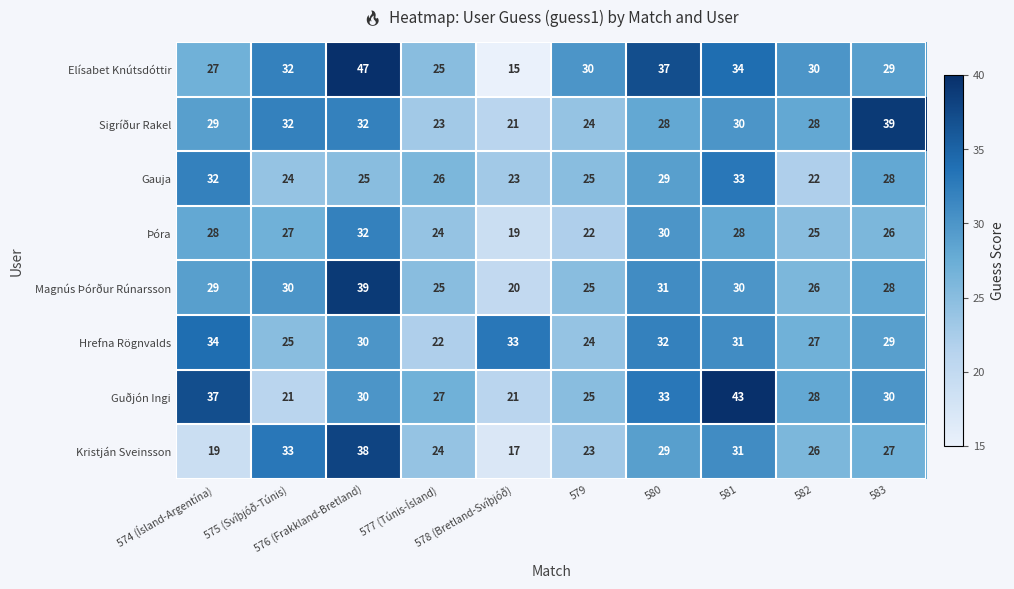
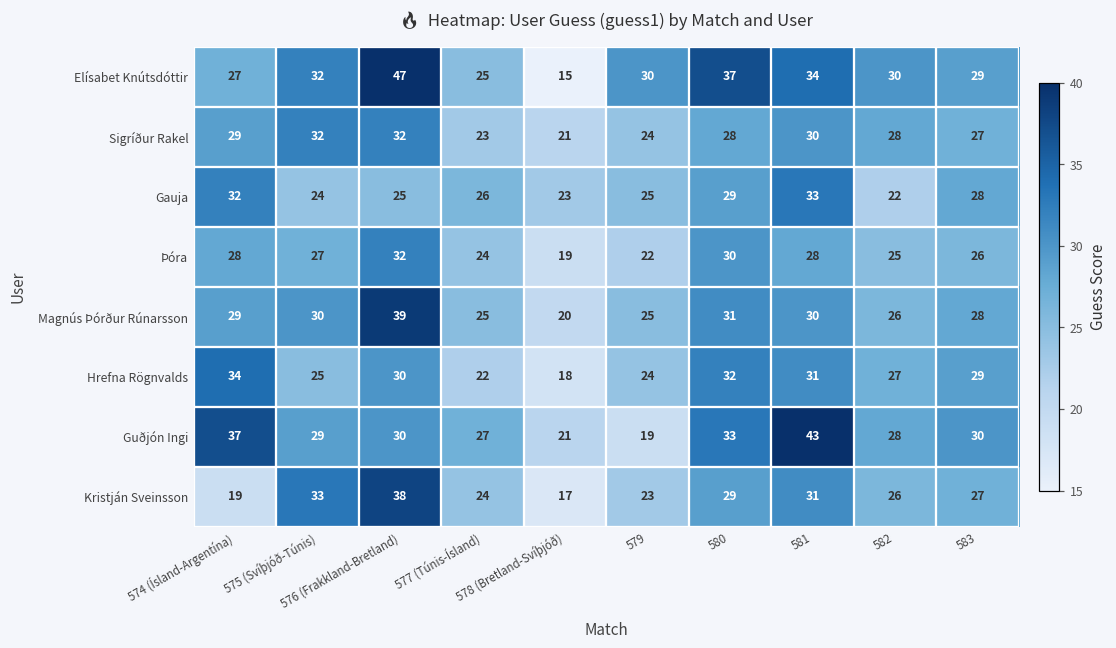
Sigríður Rakel, 583: 39 -> 27
Hrefna Rögnvalds, 578 (Bretland-Svíþjóð): 33 -> 18
Guðjón Ingi, 575 (Svíþjóð-Túnis): 21 -> 29
Guðjón Ingi, 579: 25 -> 19
